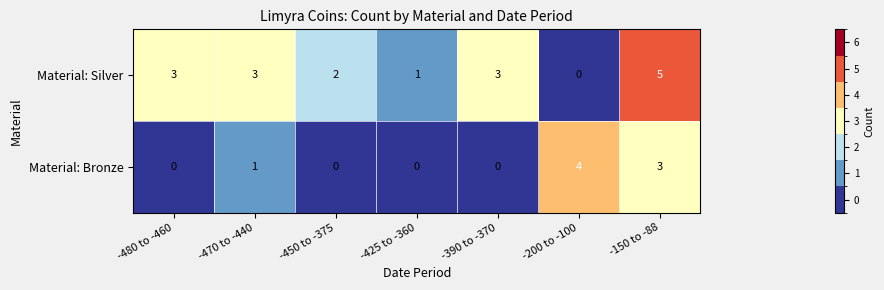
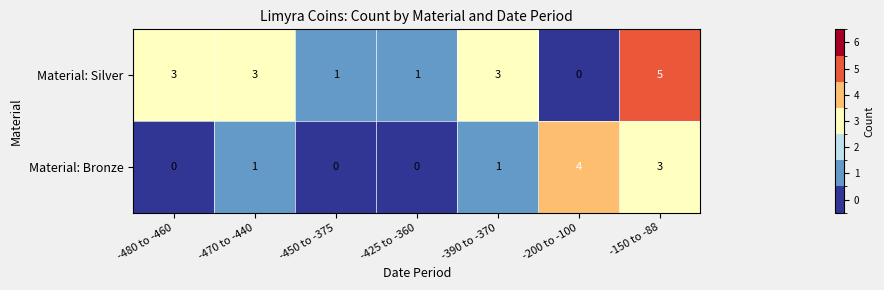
Material: Silver, -450 to -375: 2 -> 1
Material: Bronze, -390 to -370: 0 -> 1
